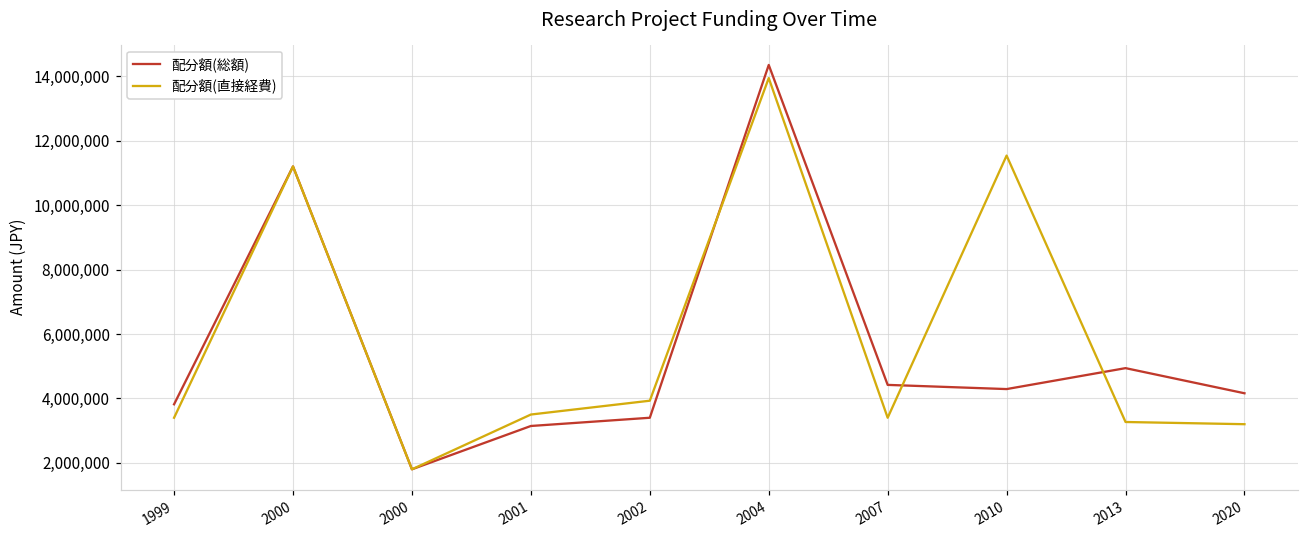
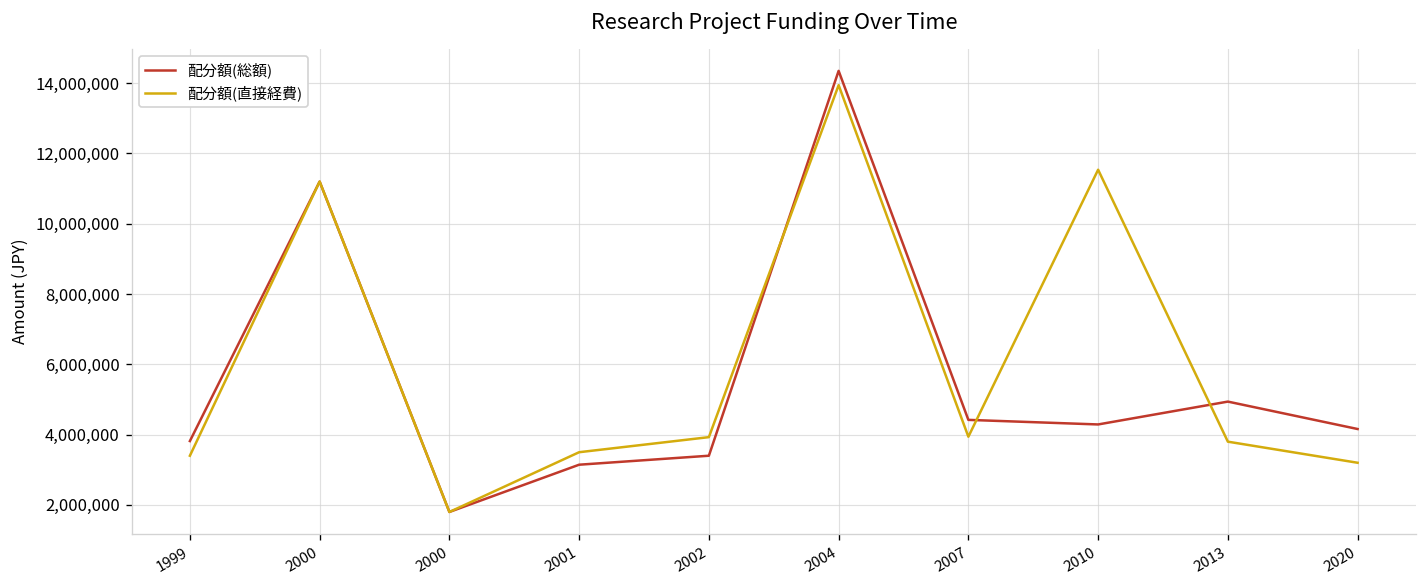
配分額(直接経費), 2007: 3,400,000 -> 3,900,000
配分額(直接経費), 2013: 3,300,000 -> 3,800,000
